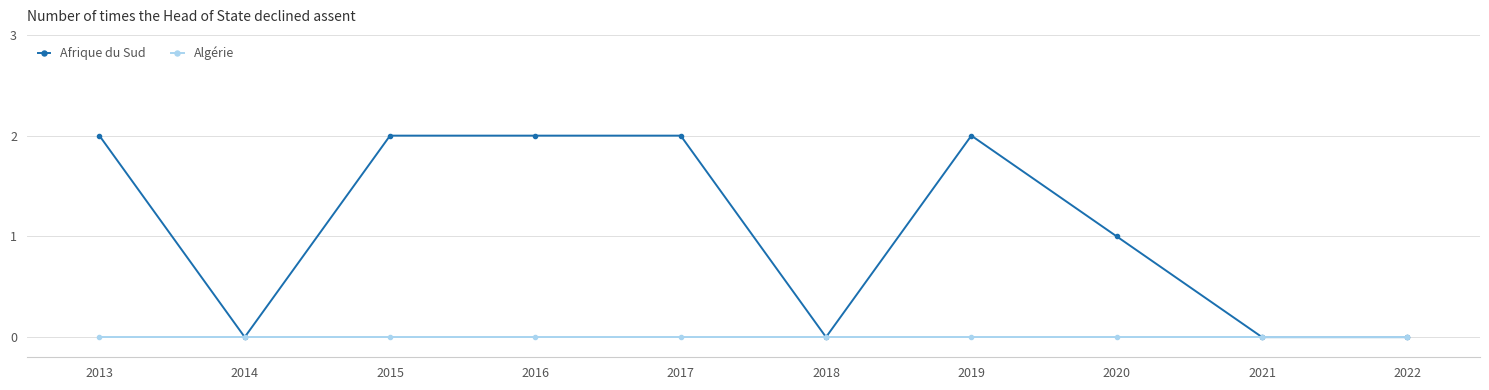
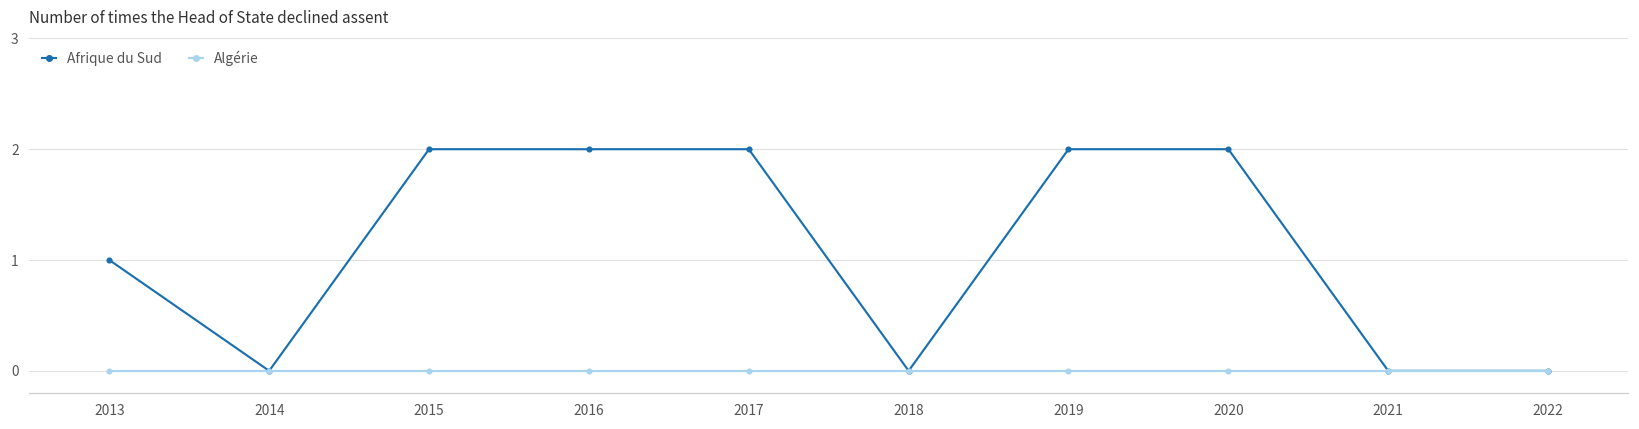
Afrique du Sud, 2013: 2 -> 1
Afrique du Sud, 2020: 1 -> 2
